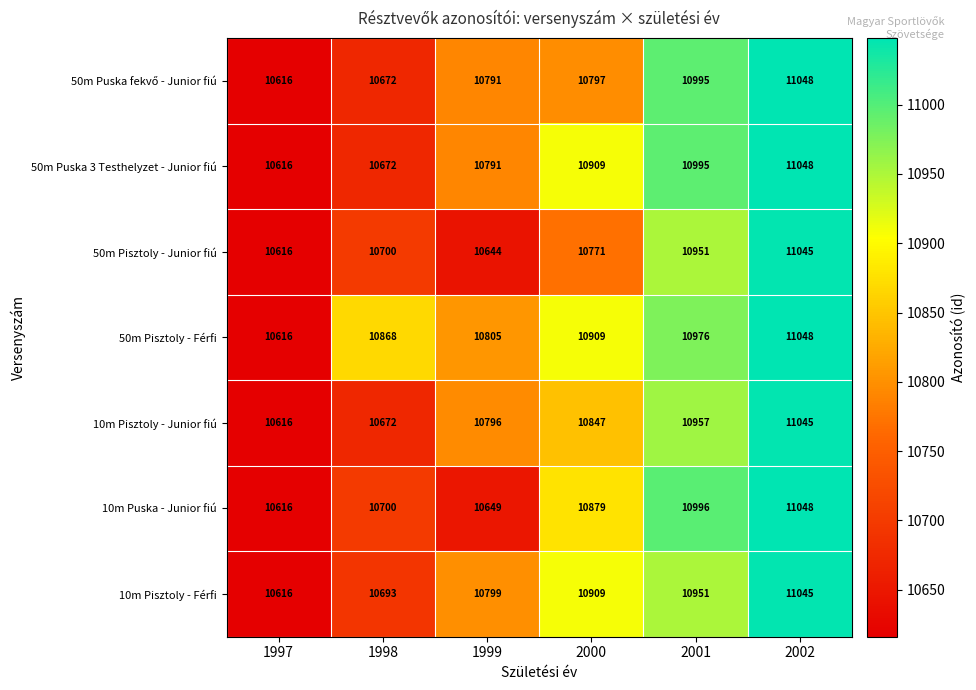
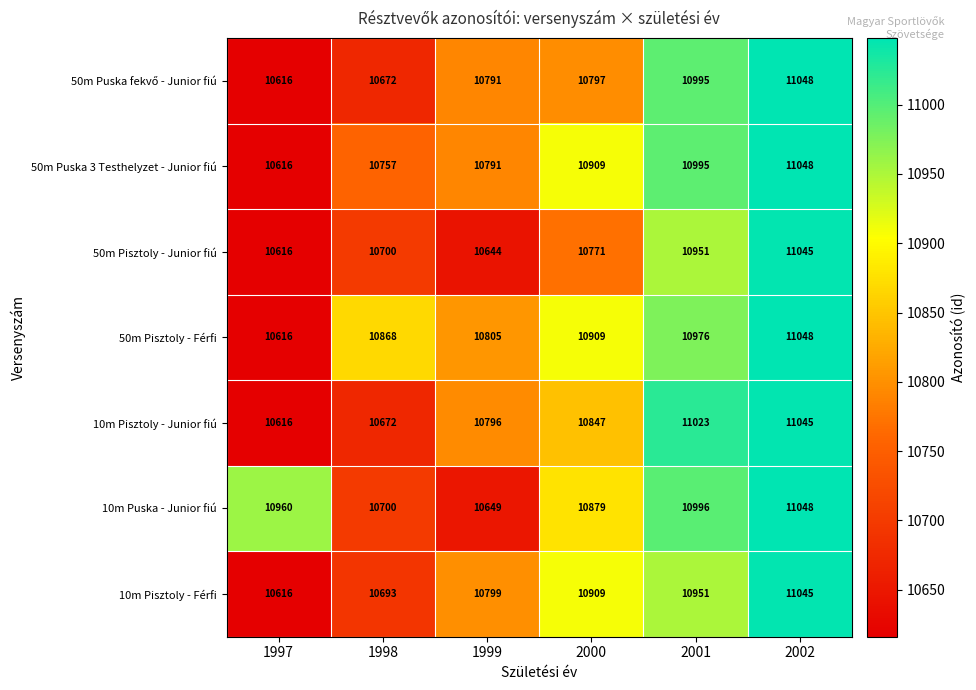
50m Puska 3 Testhelyzet - Junior fiú, 1998: 10672 -> 10757
10m Pisztoly - Junior fiú, 2001: 10957 -> 11023
10m Puska - Junior fiú, 1997: 10616 -> 10960
